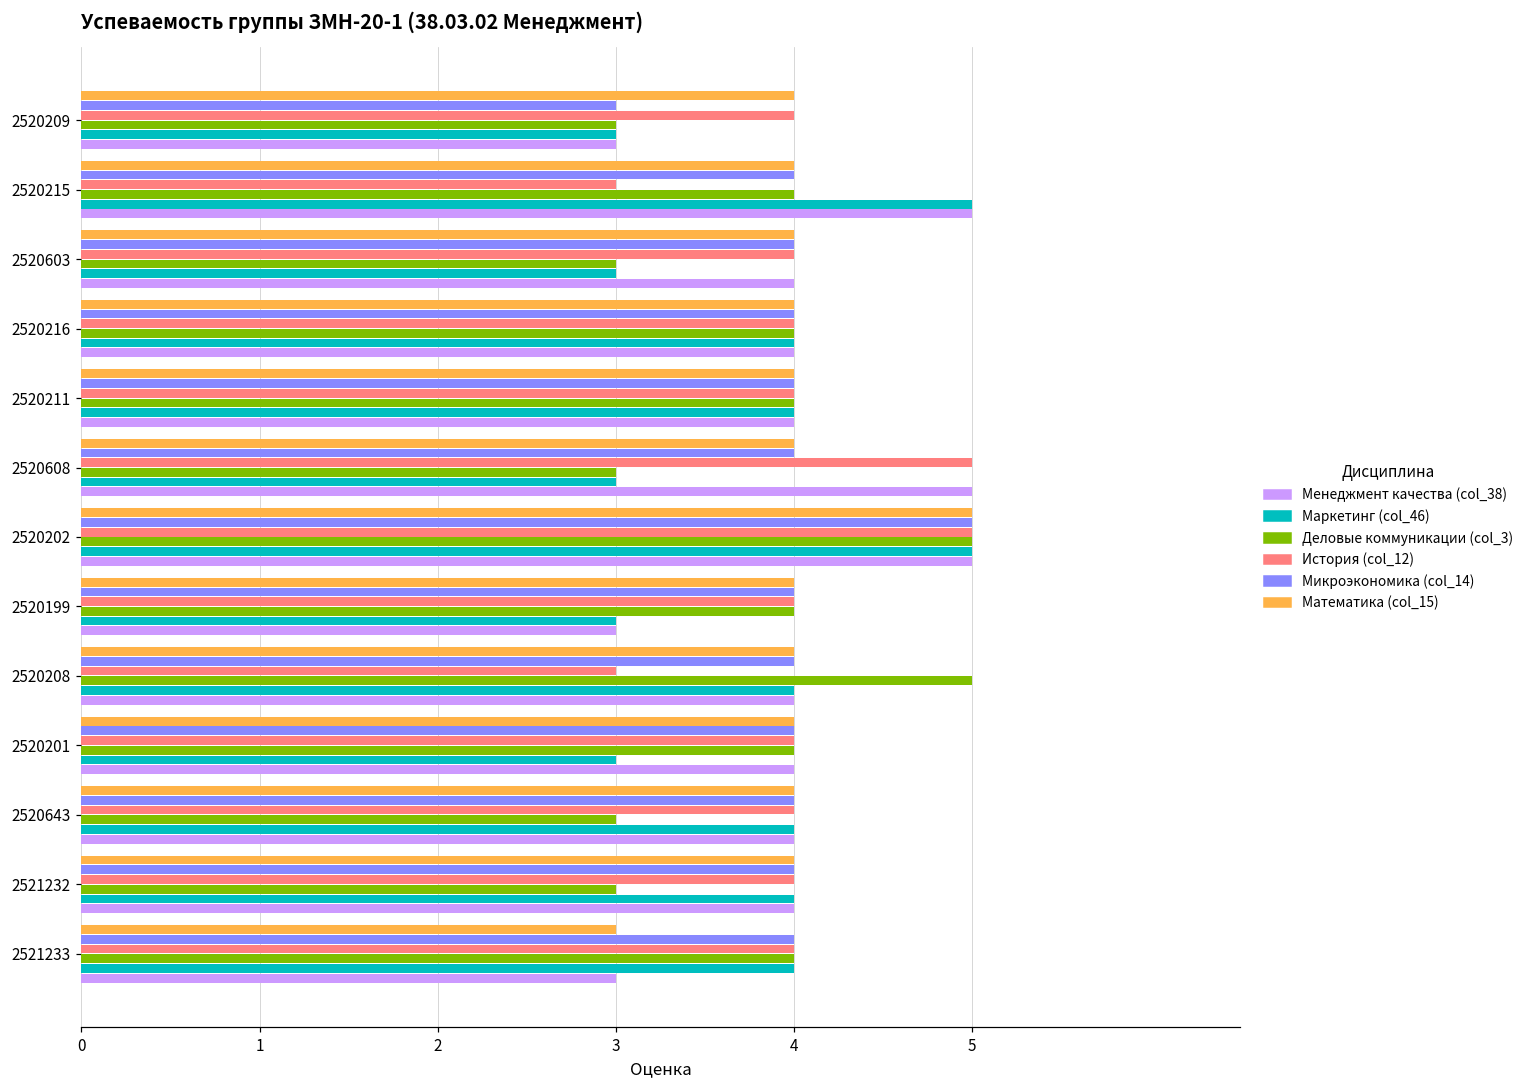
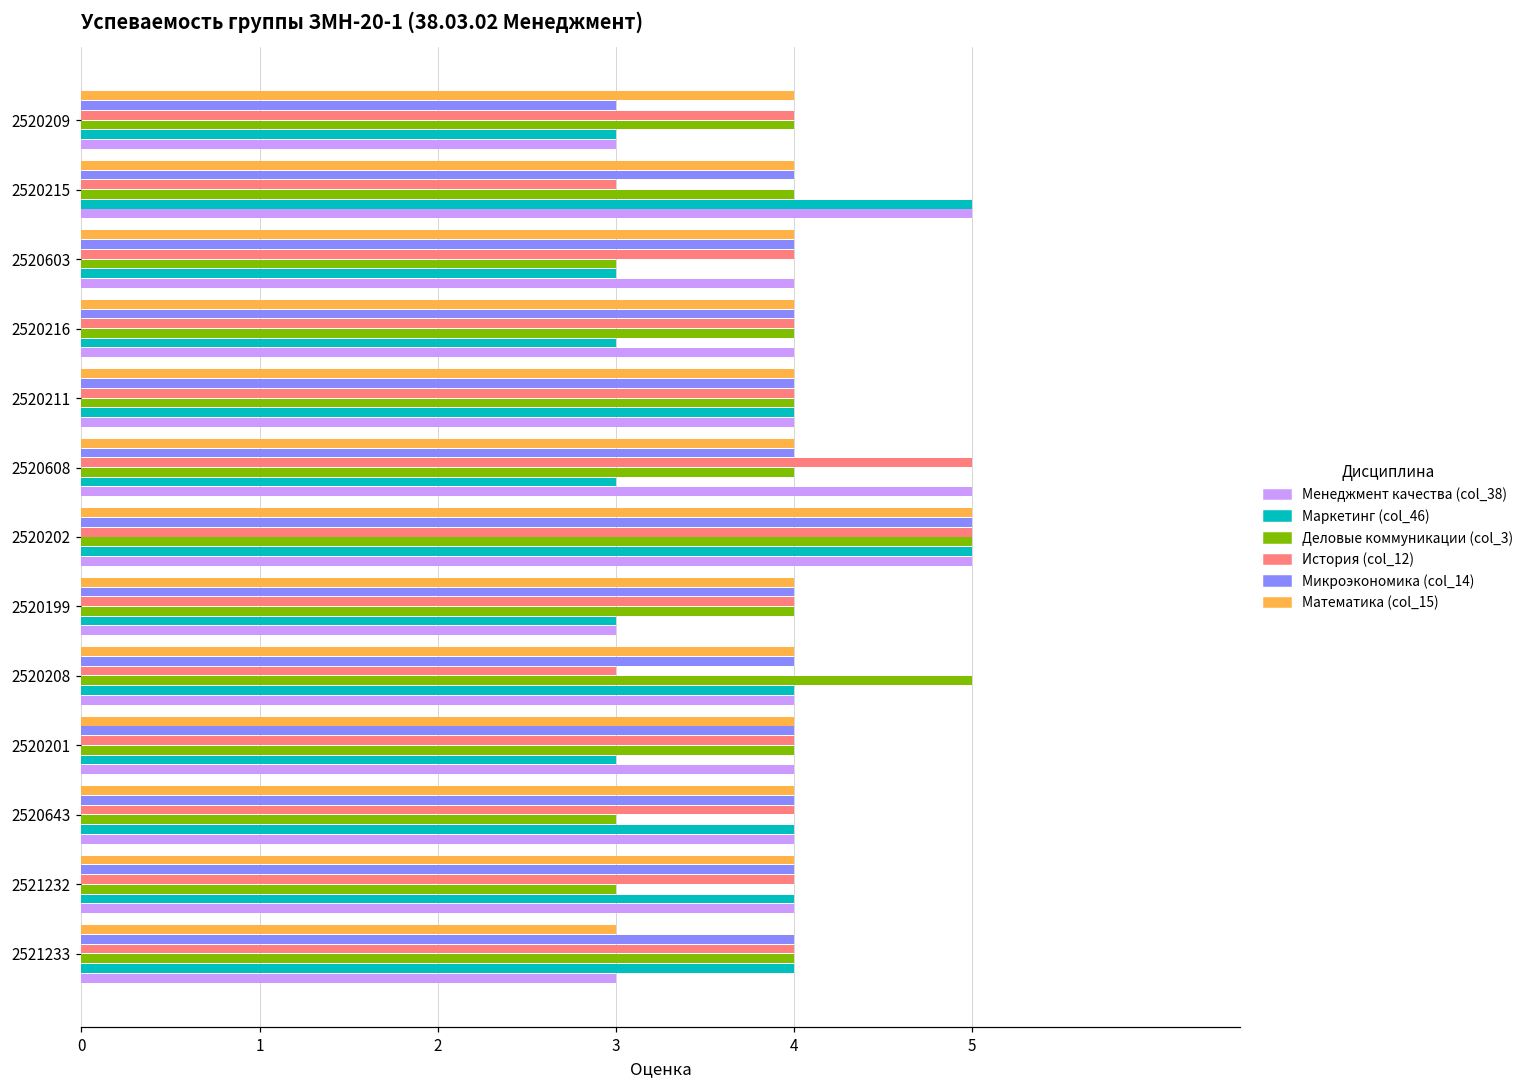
Деловые коммуникации (col_3), 2520209: 3 -> 4
Маркетинг (col_46), 2520216: 4 -> 3
Деловые коммуникации (col_3), 2520608: 3 -> 4
